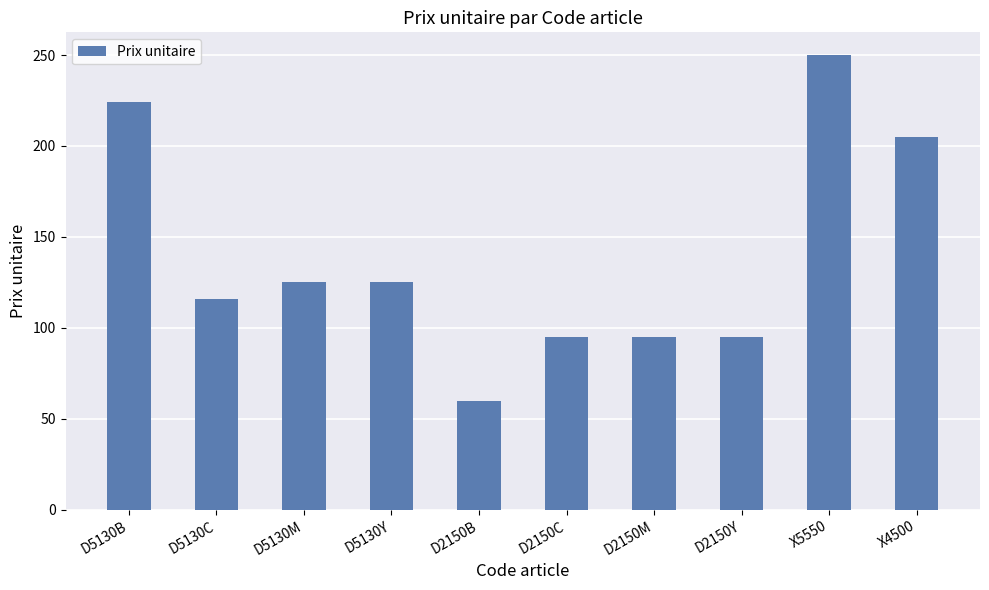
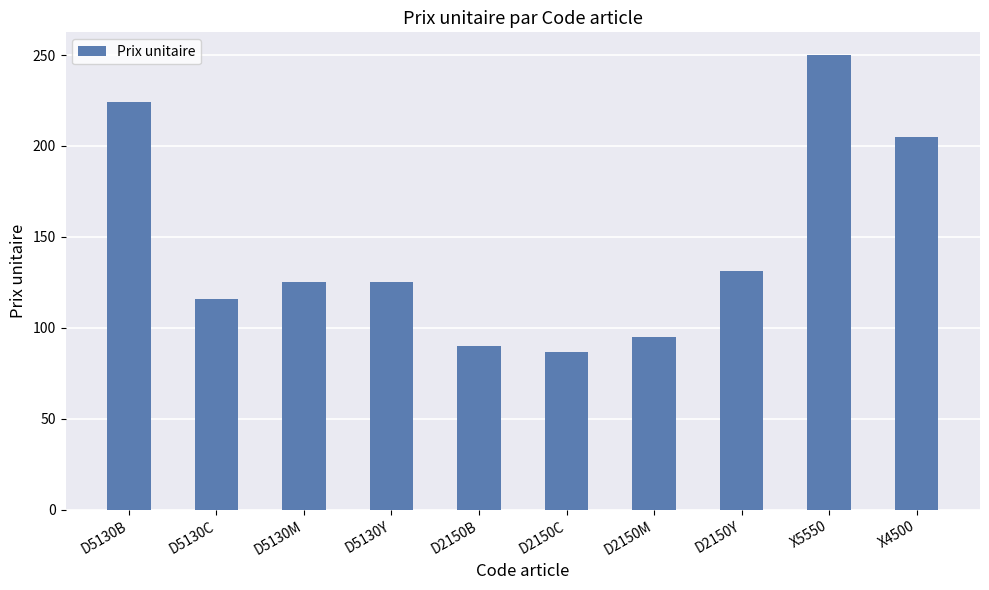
D2150B: 60 -> 90
D2150C: 95 -> 87
D2150Y: 95 -> 131
